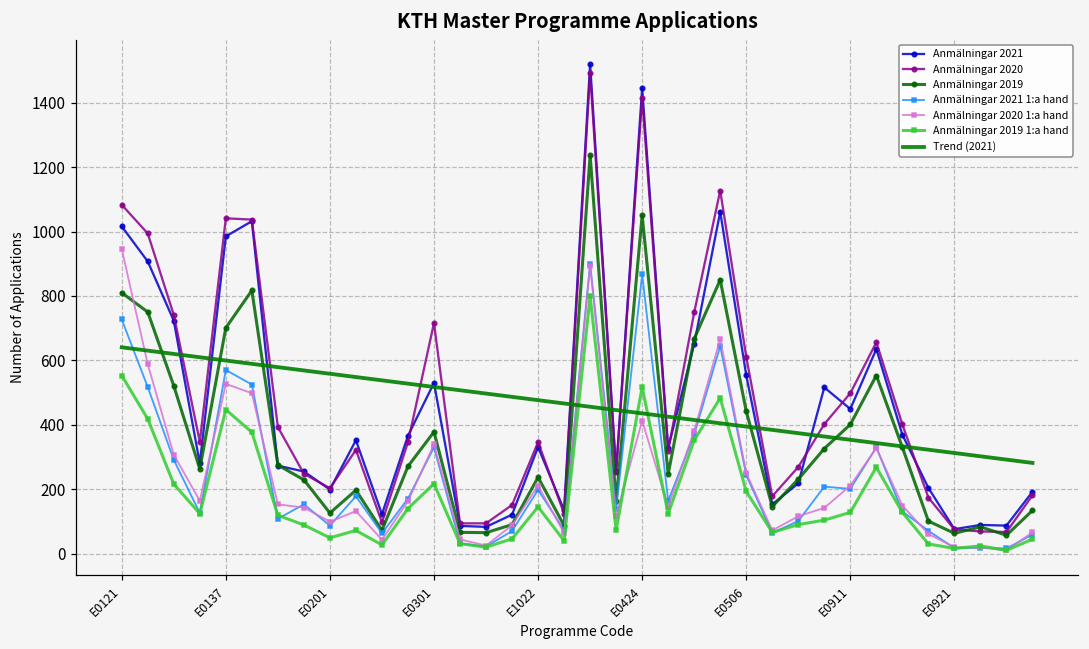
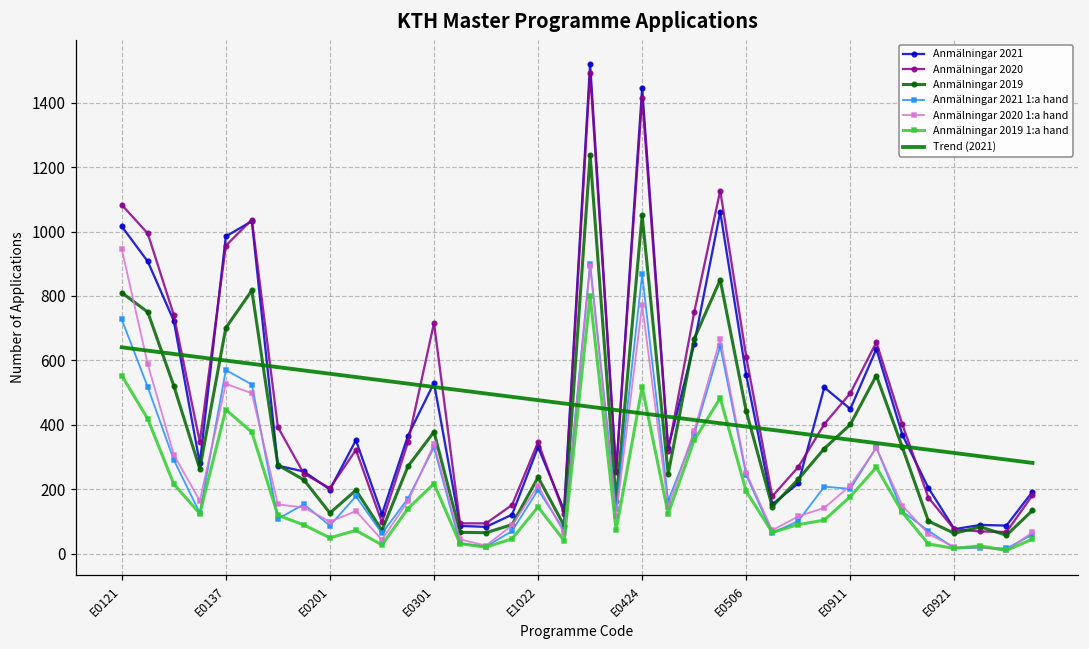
Anmälningar 2020, E0137: 1040 -> 960
Anmälningar 2020 1:a hand, E0424: 410 -> 770
Anmälningar 2019 1:a hand, E0911: 130 -> 180
